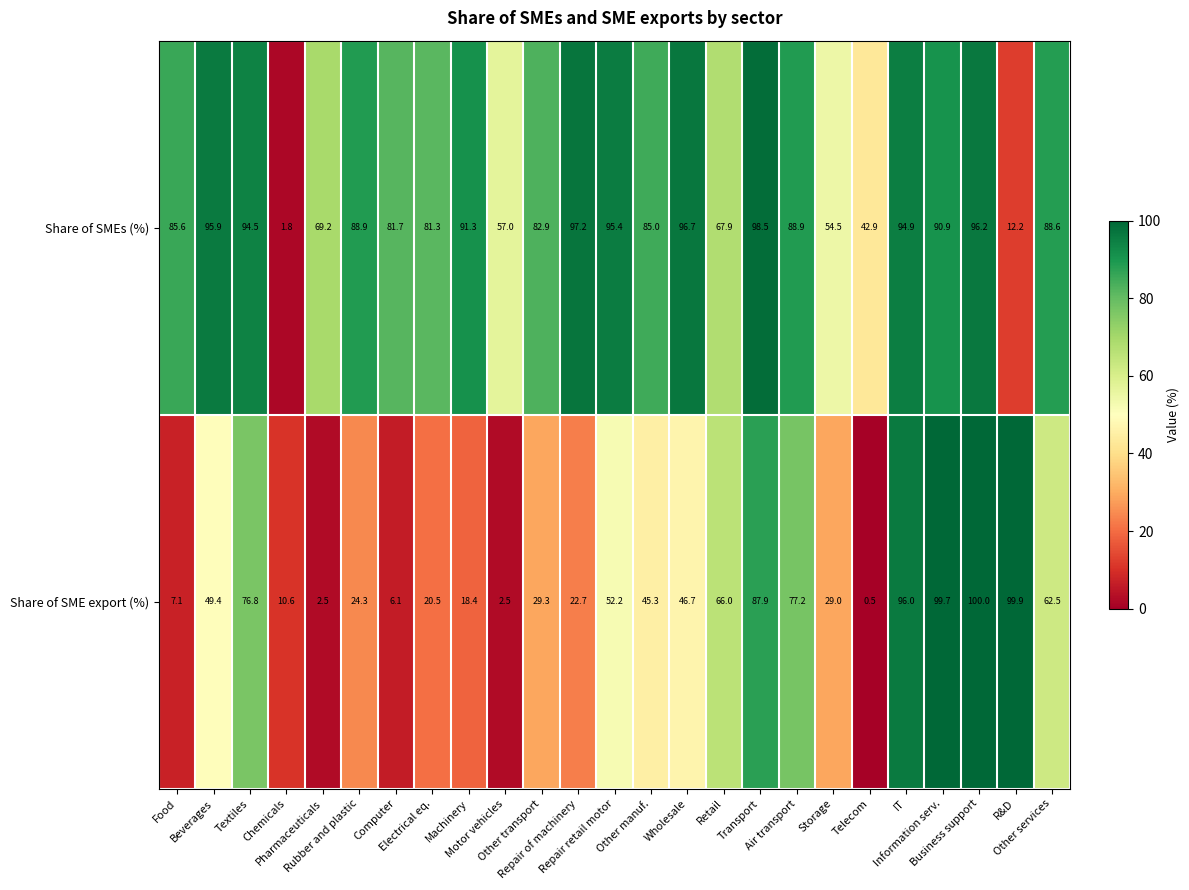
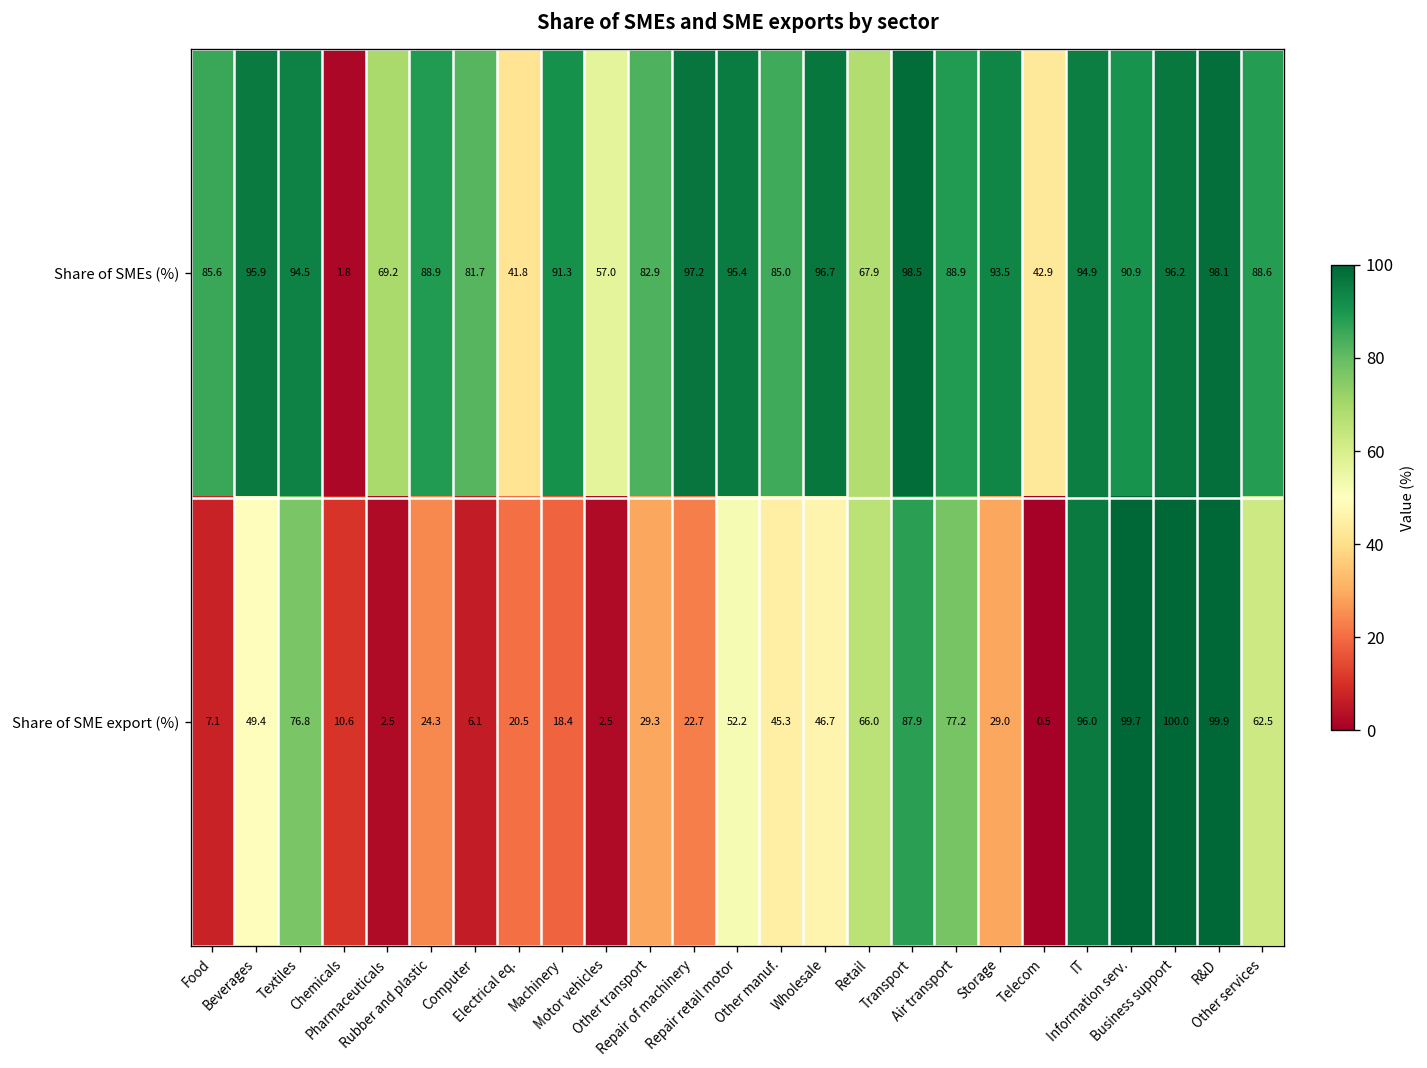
Share of SMEs (%), Electrical eq.: 81.3 -> 41.8
Share of SMEs (%), Storage: 54.5 -> 93.5
Share of SMEs (%), R&D: 12.2 -> 98.1
